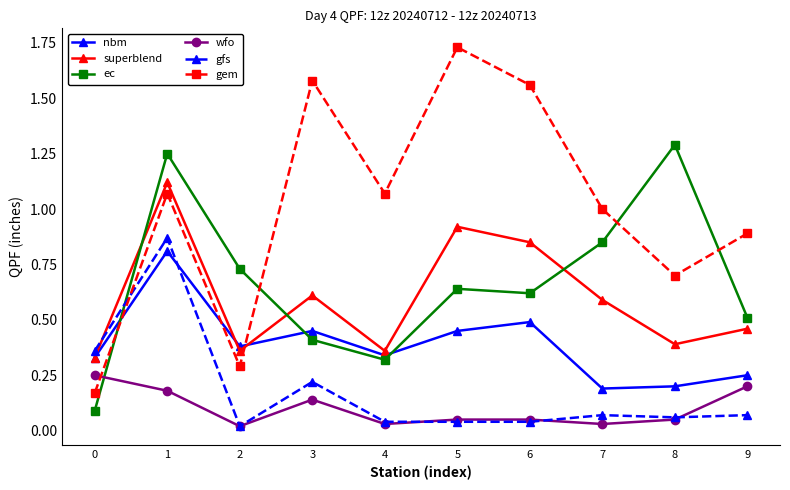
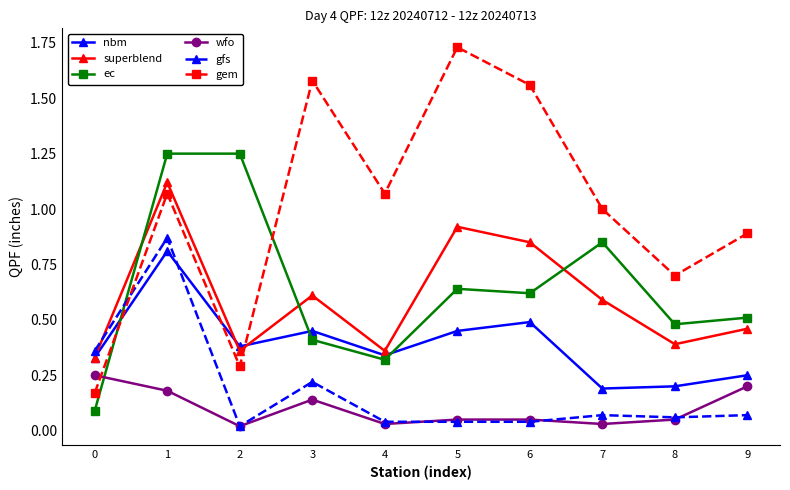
ec, 2: 0.73 -> 1.25
ec, 8: 1.29 -> 0.48
